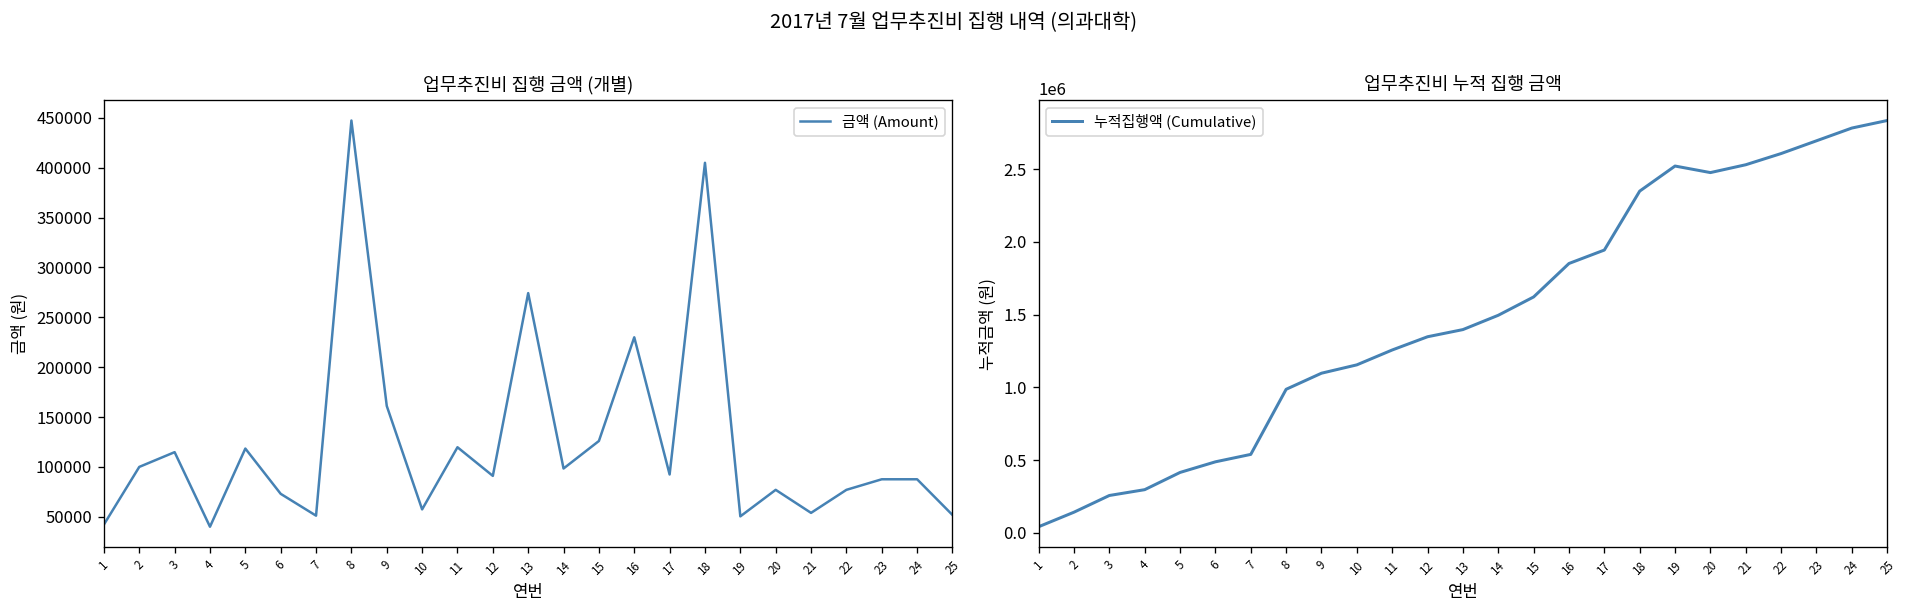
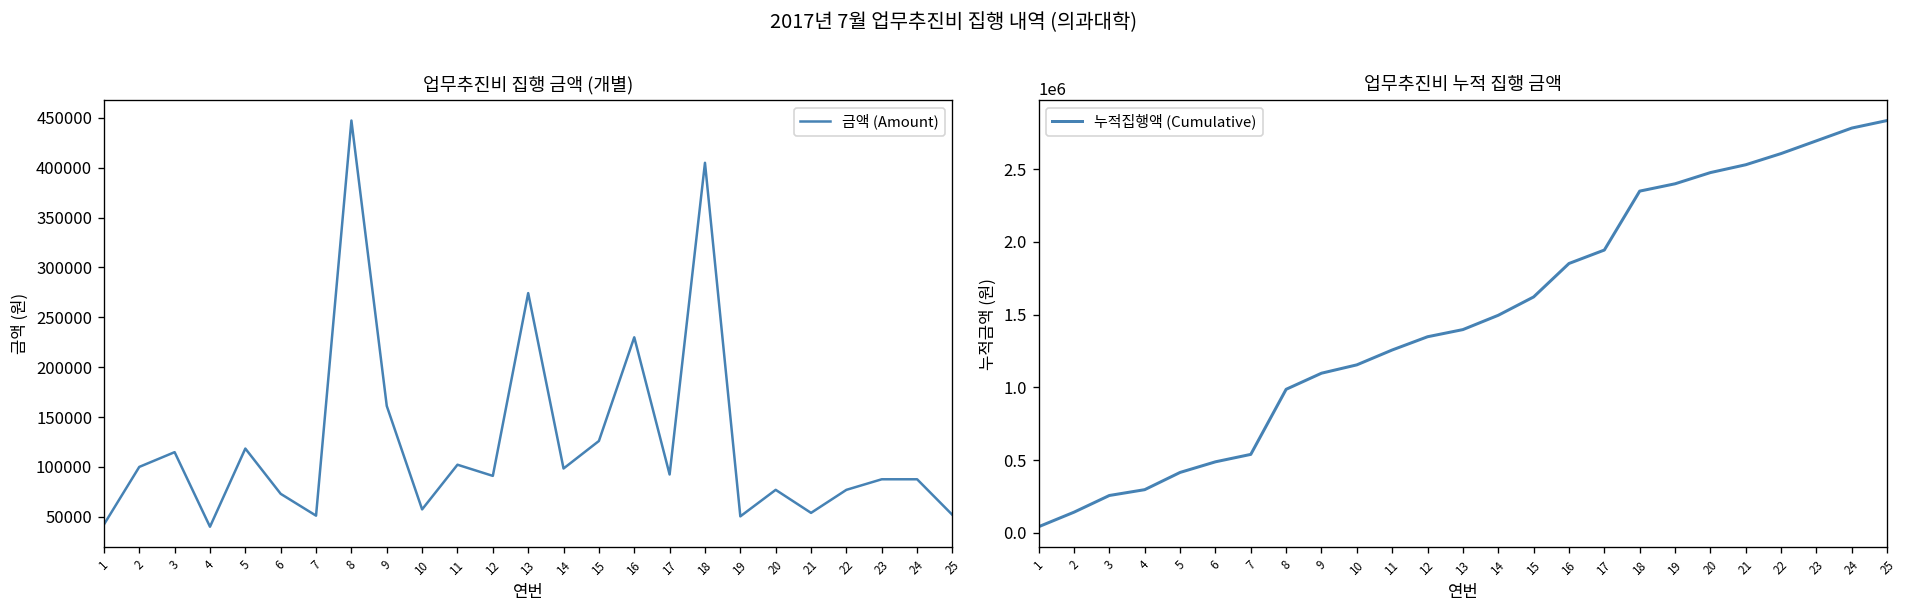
업무추진비 집행 금액 (개별), 11: 120000 -> 100000
업무추진비 누적 집행 금액, 19: 2520000 -> 2400000
